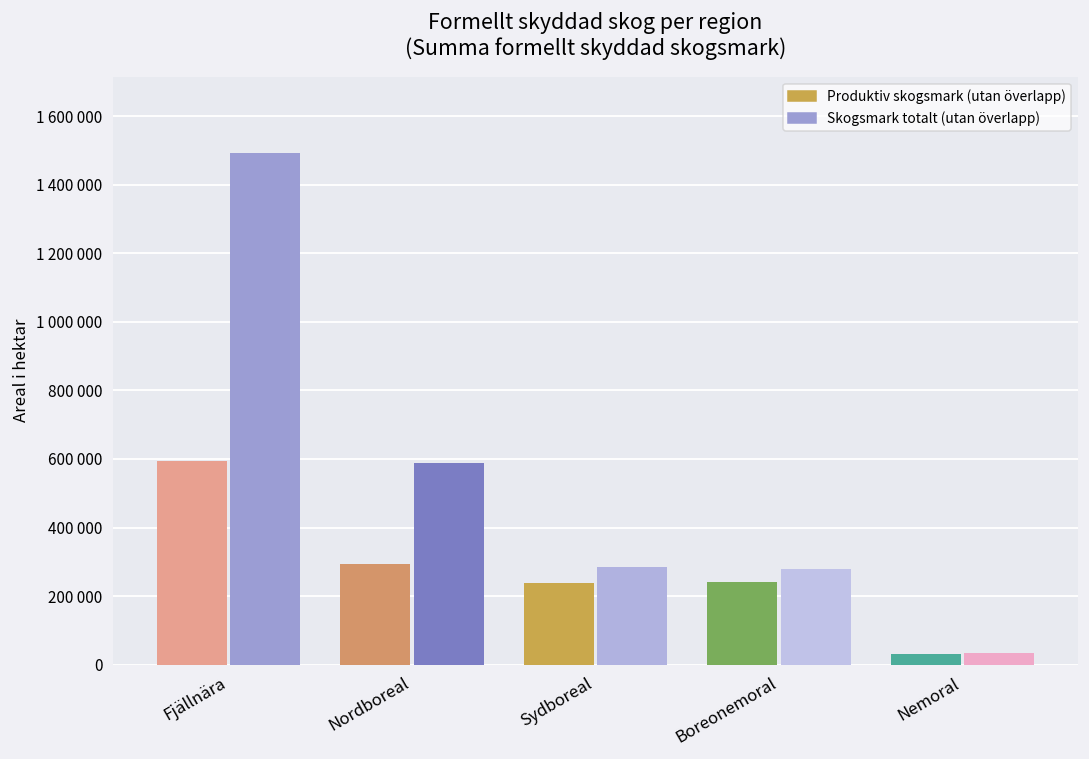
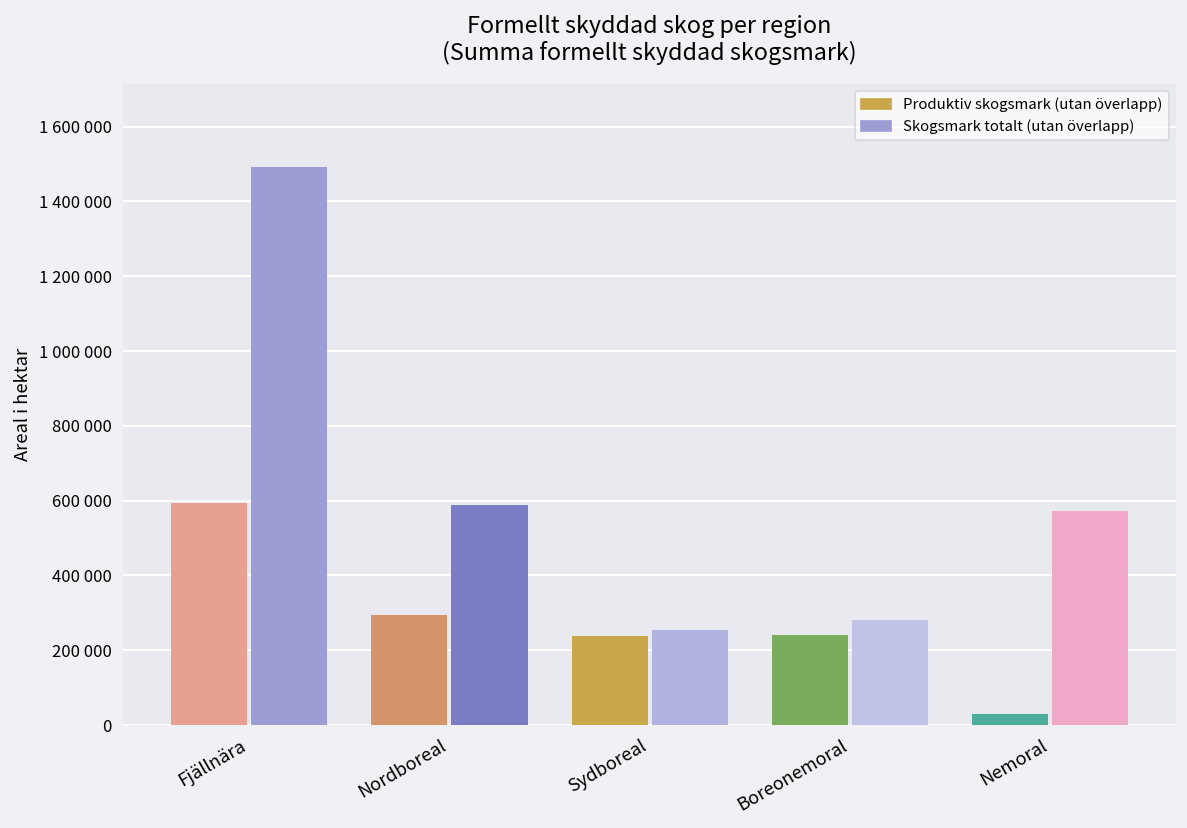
Skogsmark totalt (utan överlapp), Sydboreal: 290000 -> 260000
Skogsmark totalt (utan överlapp), Nemoral: 30000 -> 570000
